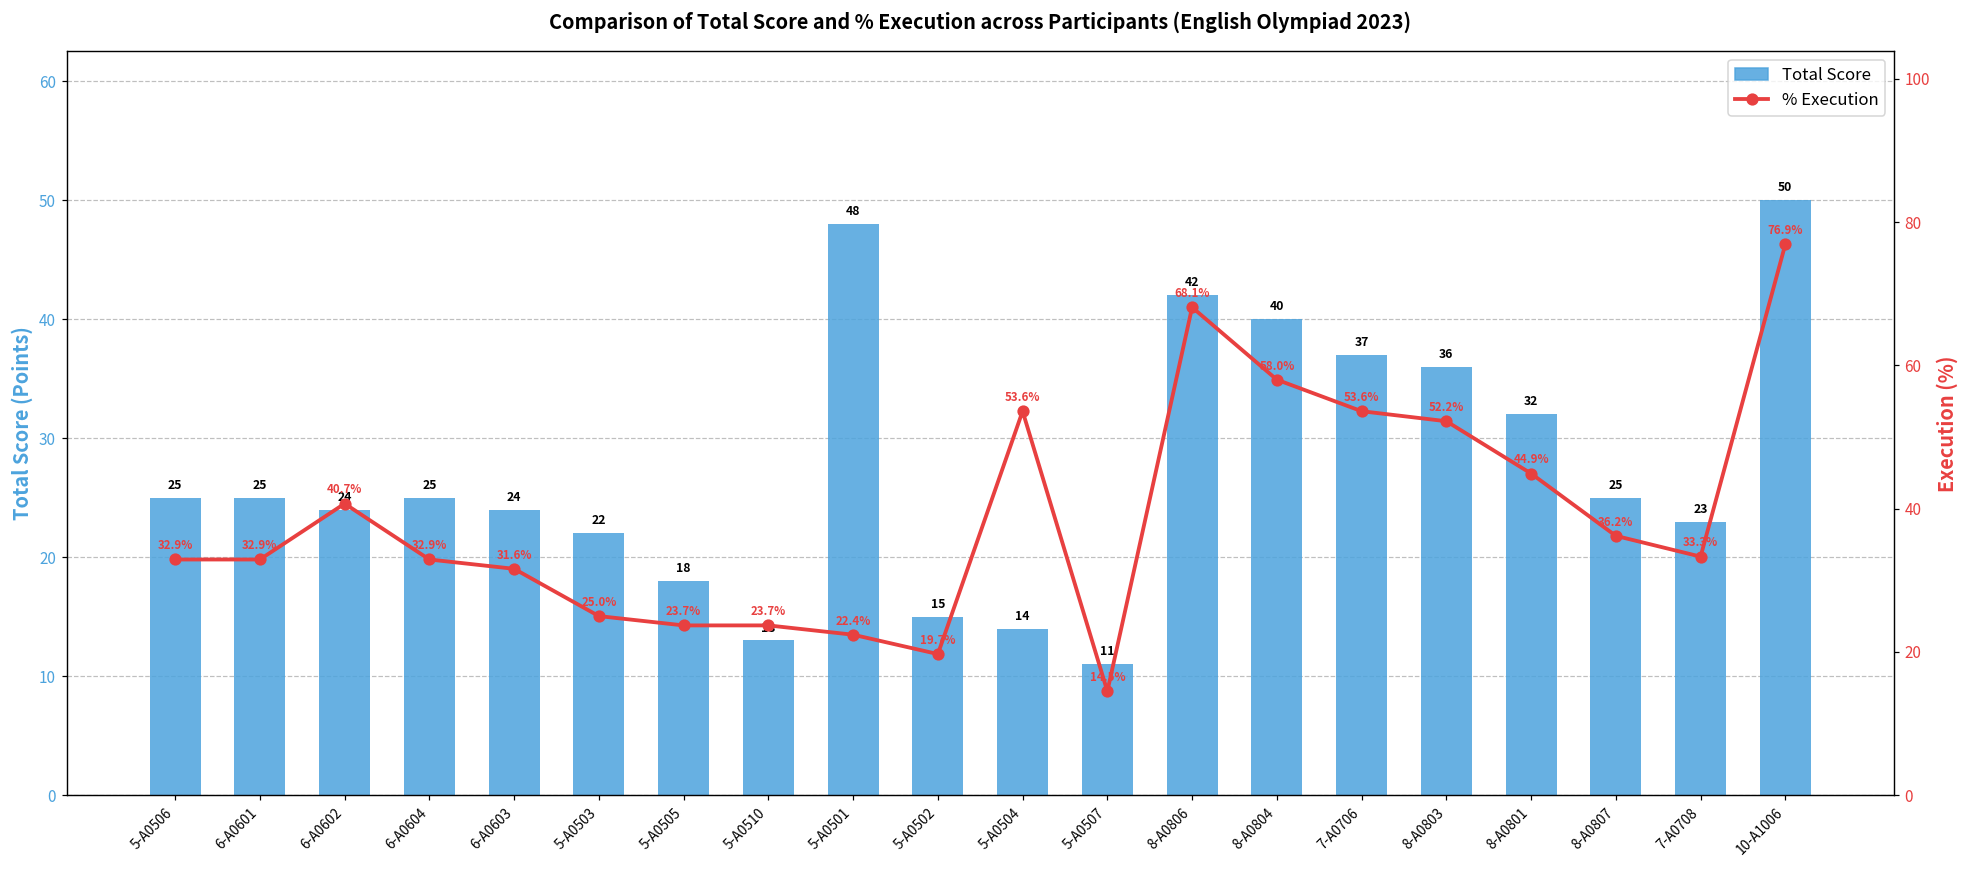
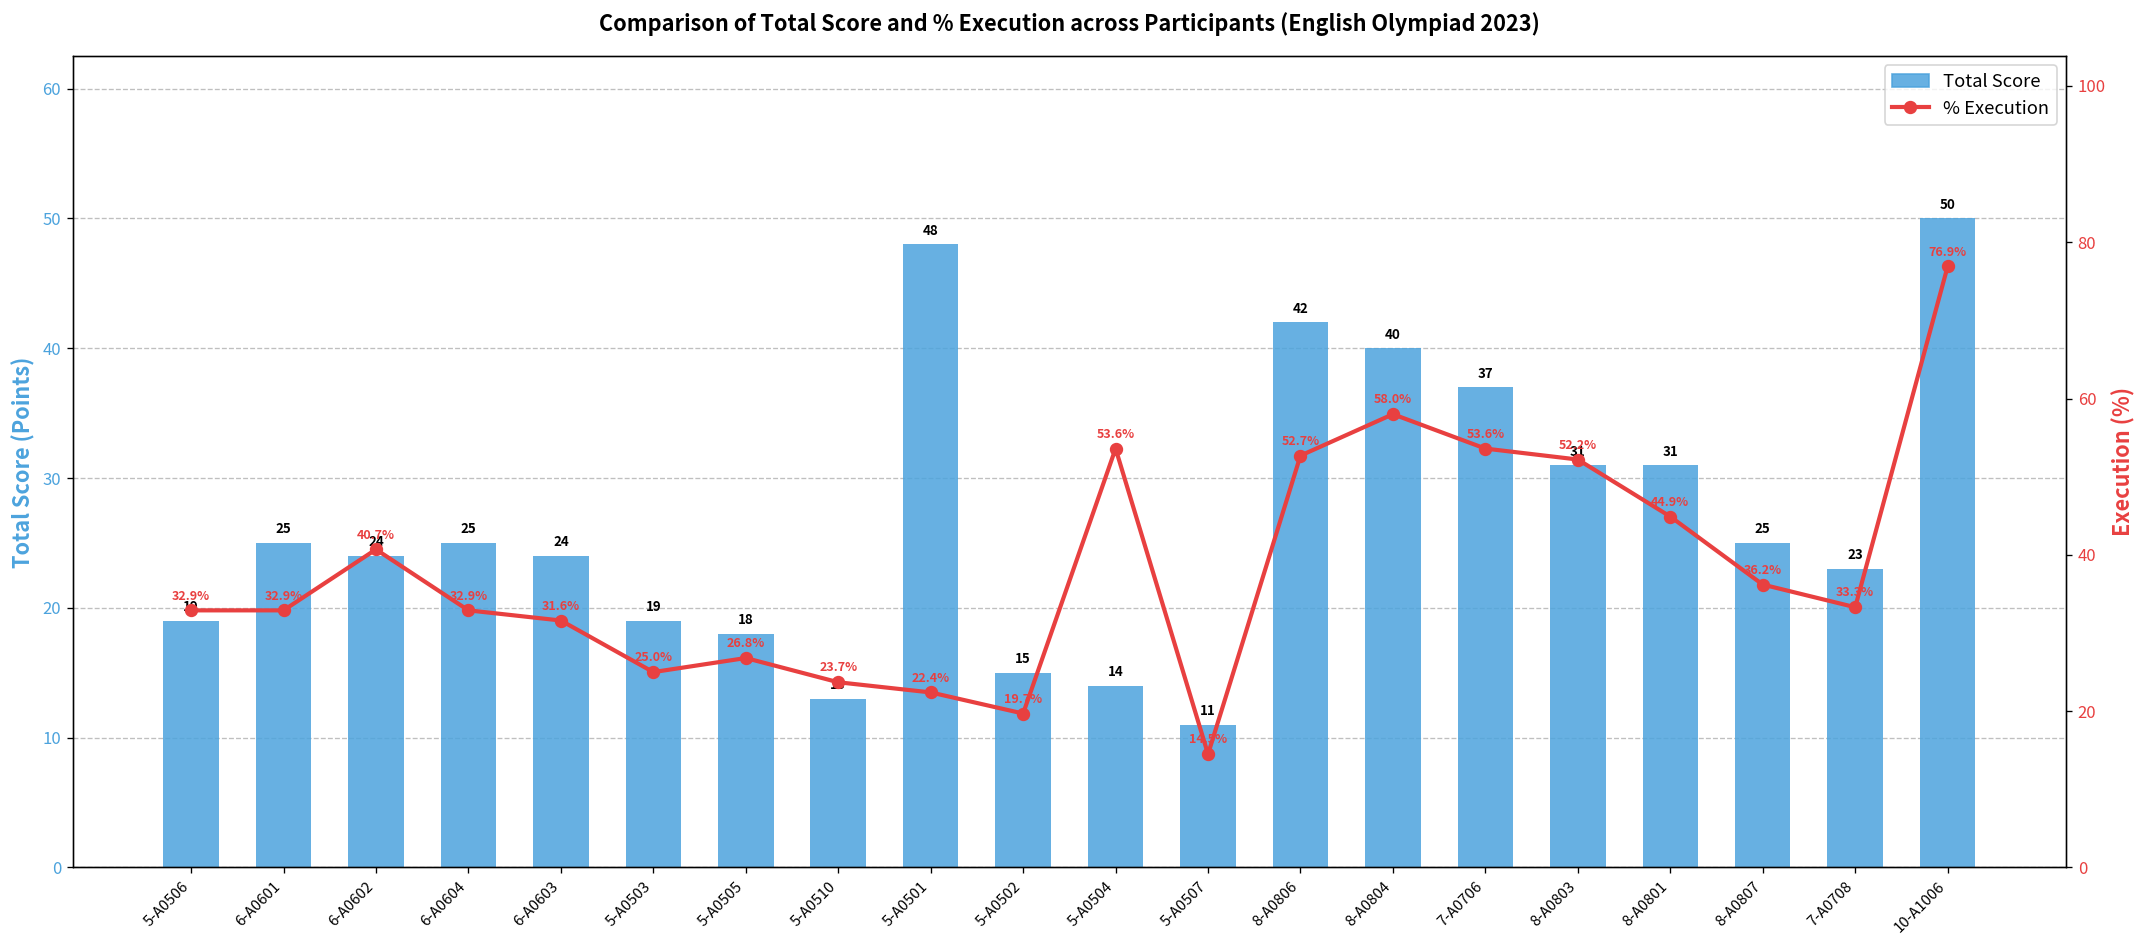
Total Score, 5-А0506: 25 -> 19
Total Score, 5-А0503: 22 -> 19
Total Score, 8-А0803: 36 -> 31
Total Score, 8-А0801: 32 -> 31
% Execution, 5-А0505: 23.7% -> 26.8%
% Execution, 8-А0806: 68.1% -> 52.7%
